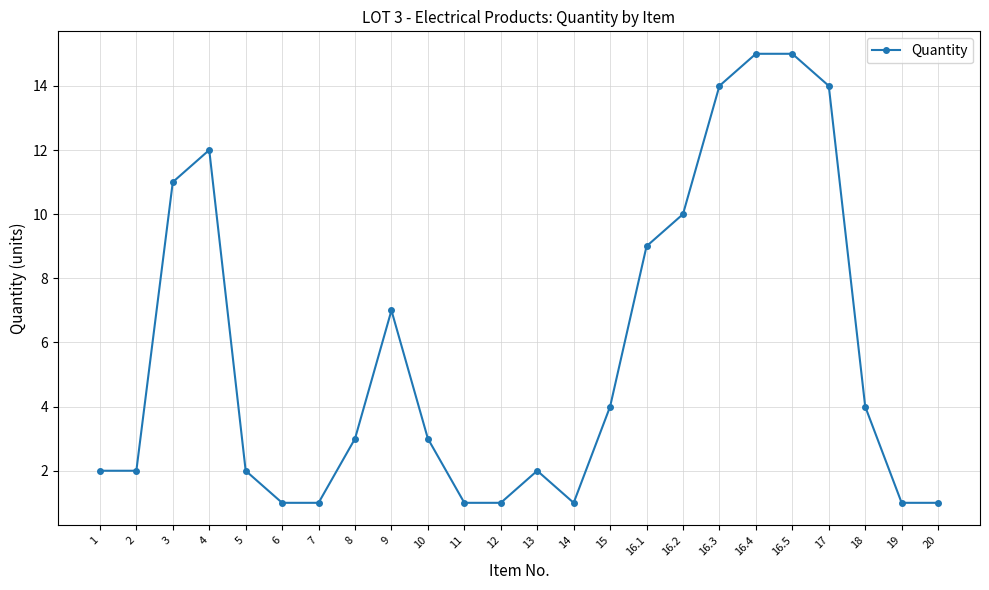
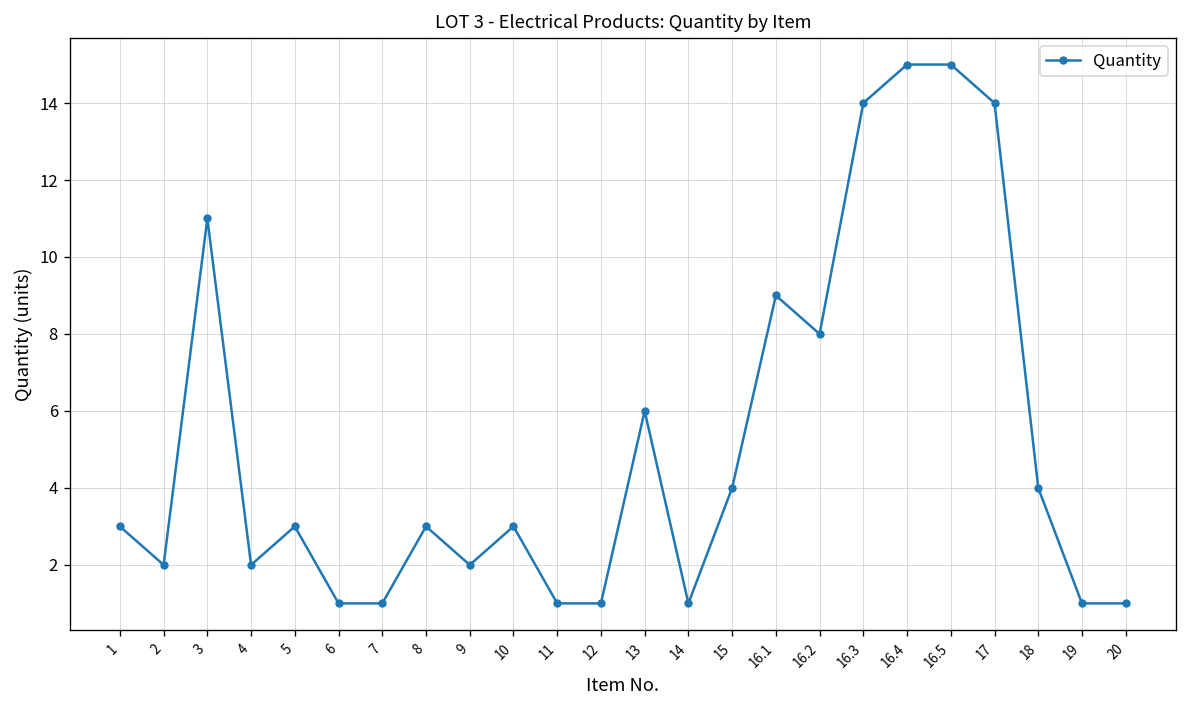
1: 2 -> 3
4: 12 -> 2
5: 2 -> 3
9: 7 -> 2
13: 2 -> 6
16.2: 10 -> 8
